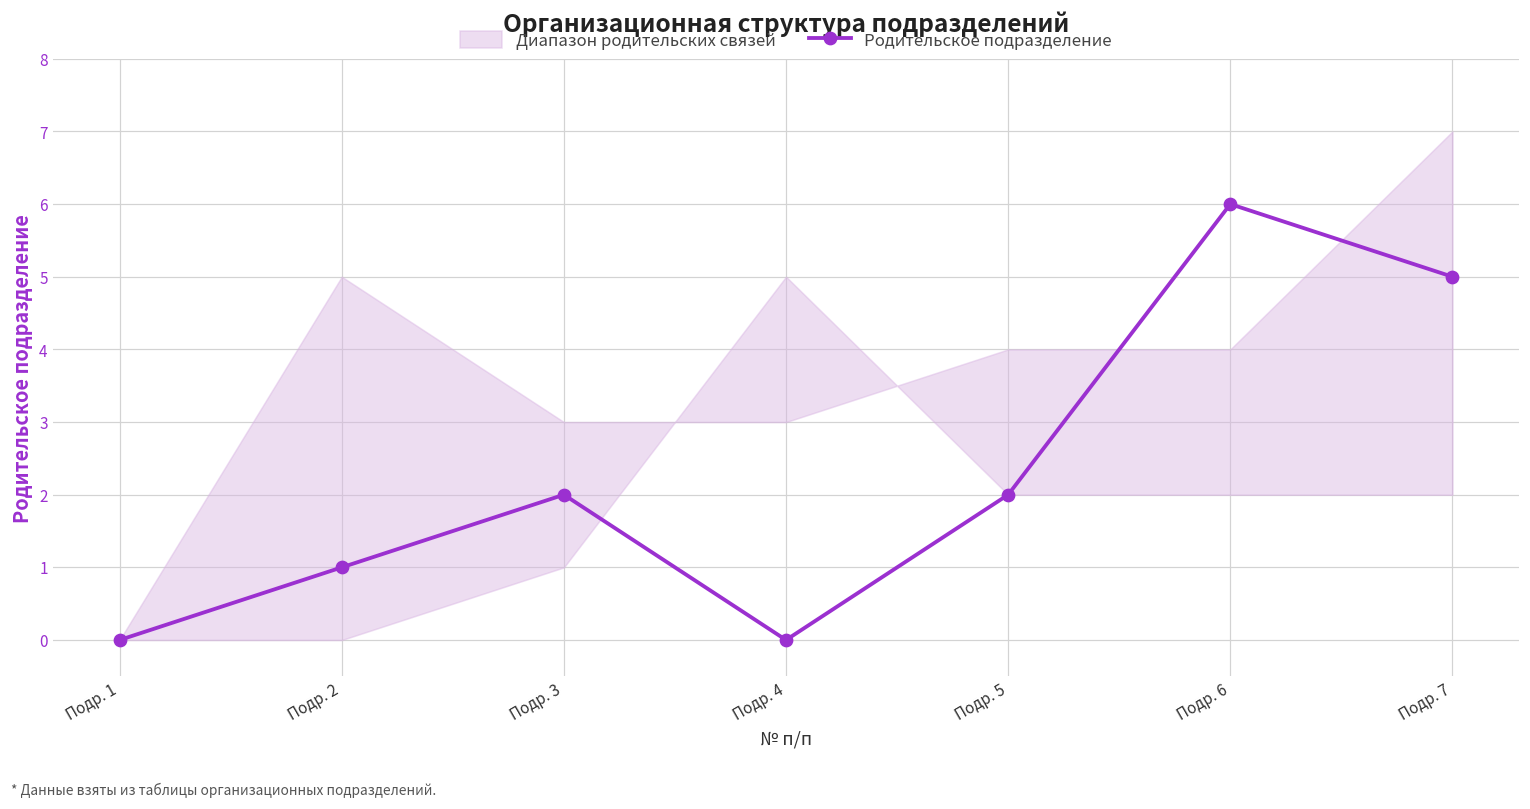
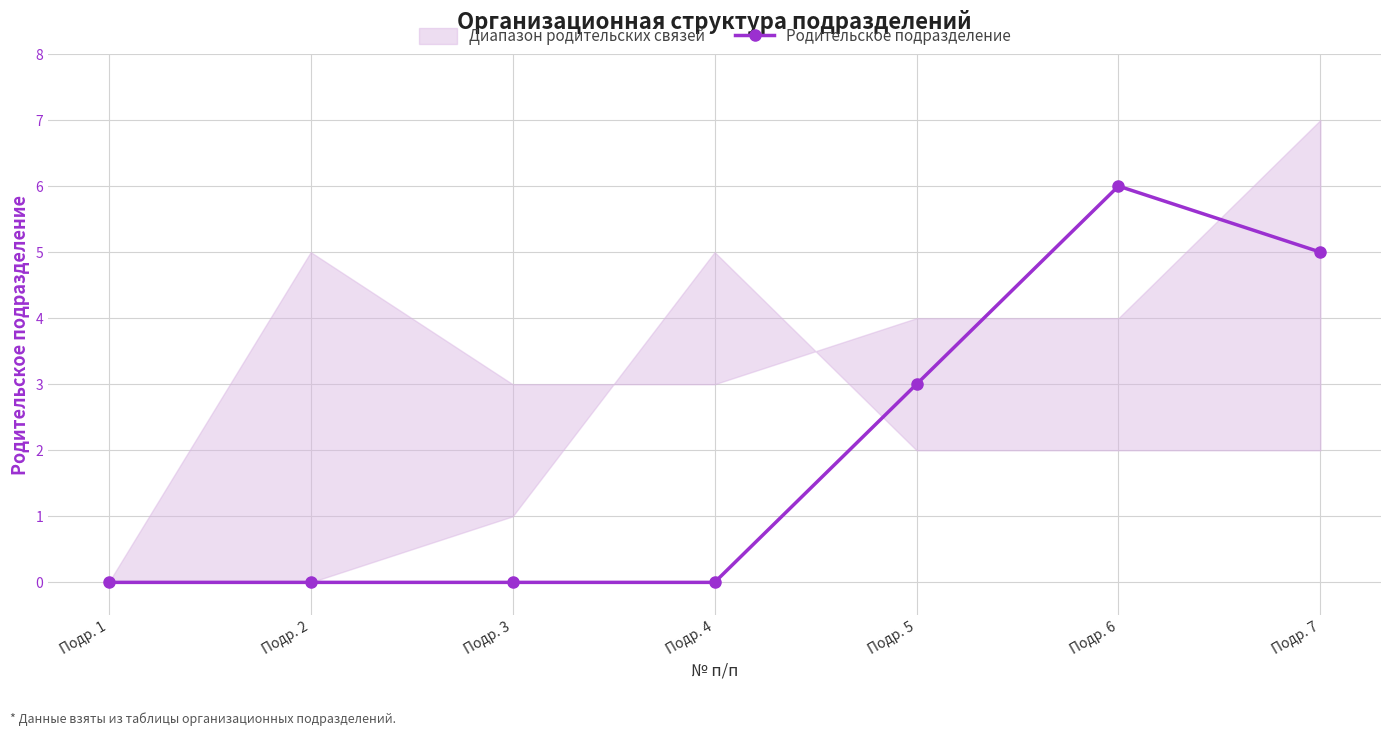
Родительское подразделение, Подр. 2: 1 -> 0
Родительское подразделение, Подр. 3: 2 -> 0
Родительское подразделение, Подр. 5: 2 -> 3
